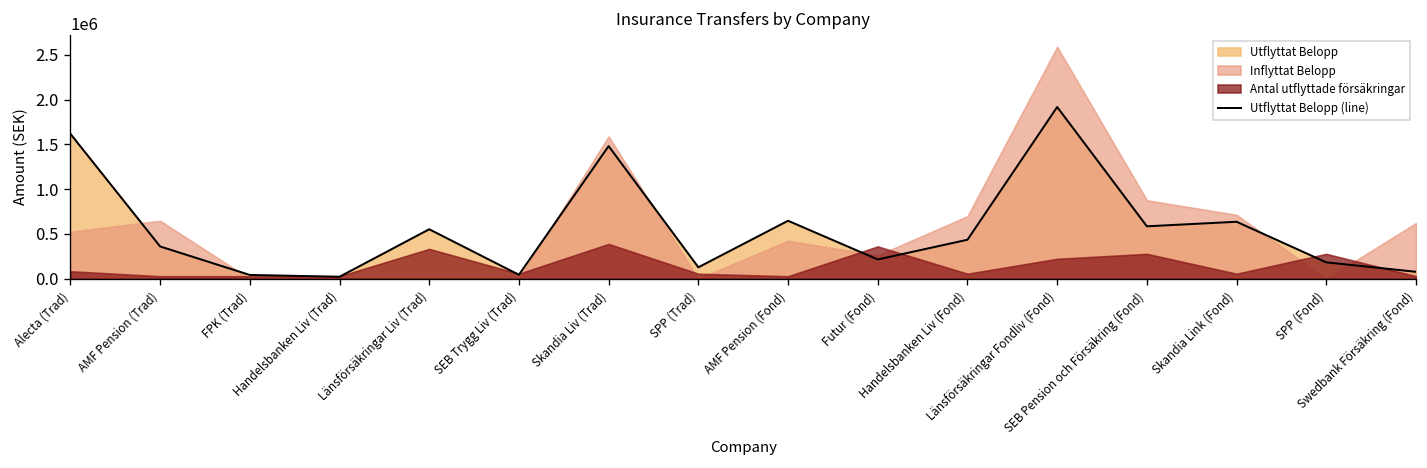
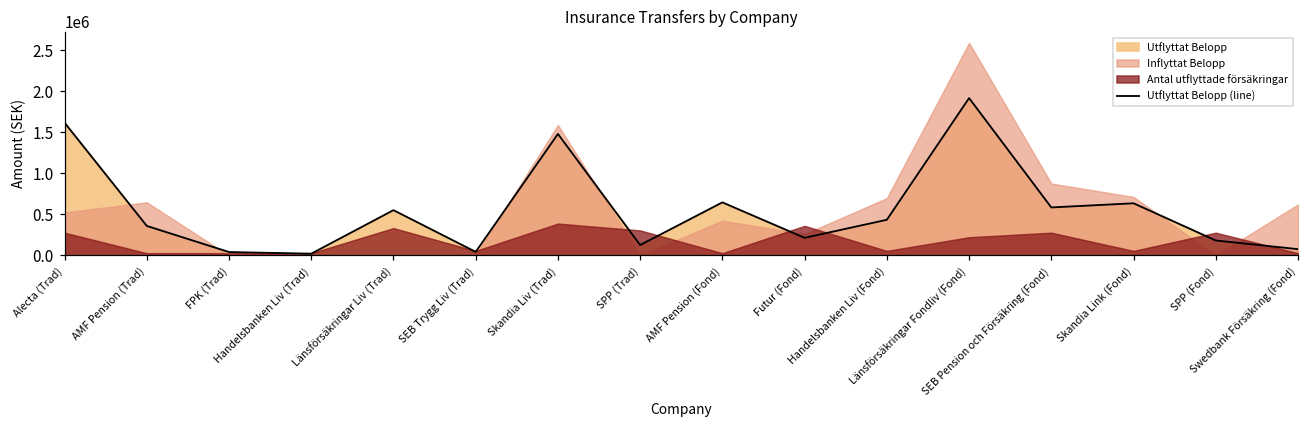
Antal utflyttade försäkringar, Alecta (Trad): 100000 -> 300000
Antal utflyttade försäkringar, SPP (Trad): 100000 -> 300000
